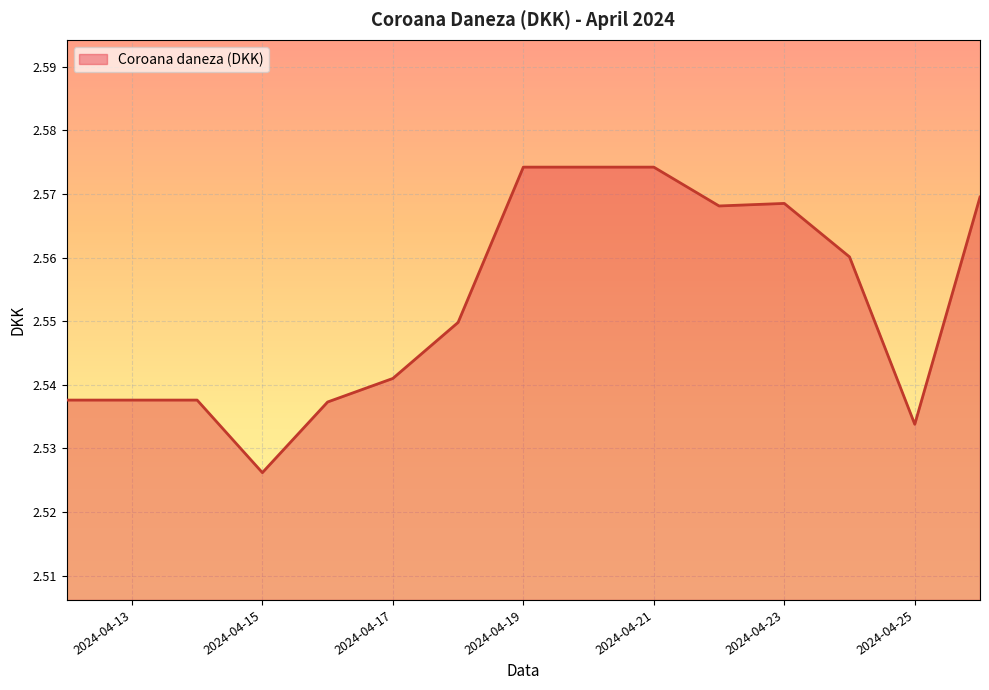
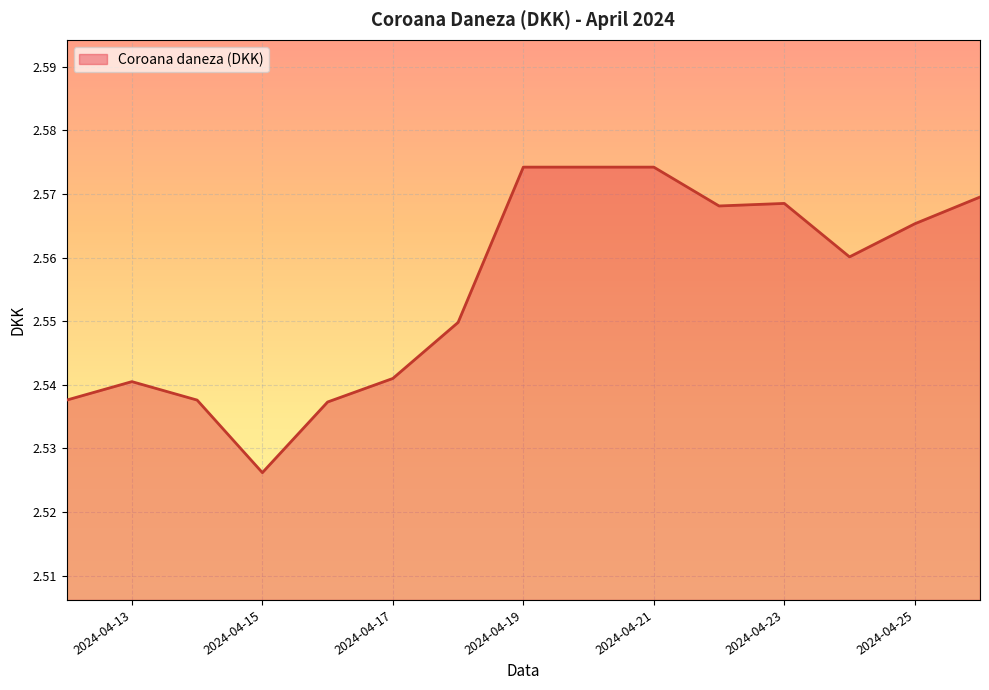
2024-04-13: 2.538 -> 2.541
2024-04-25: 2.534 -> 2.565
